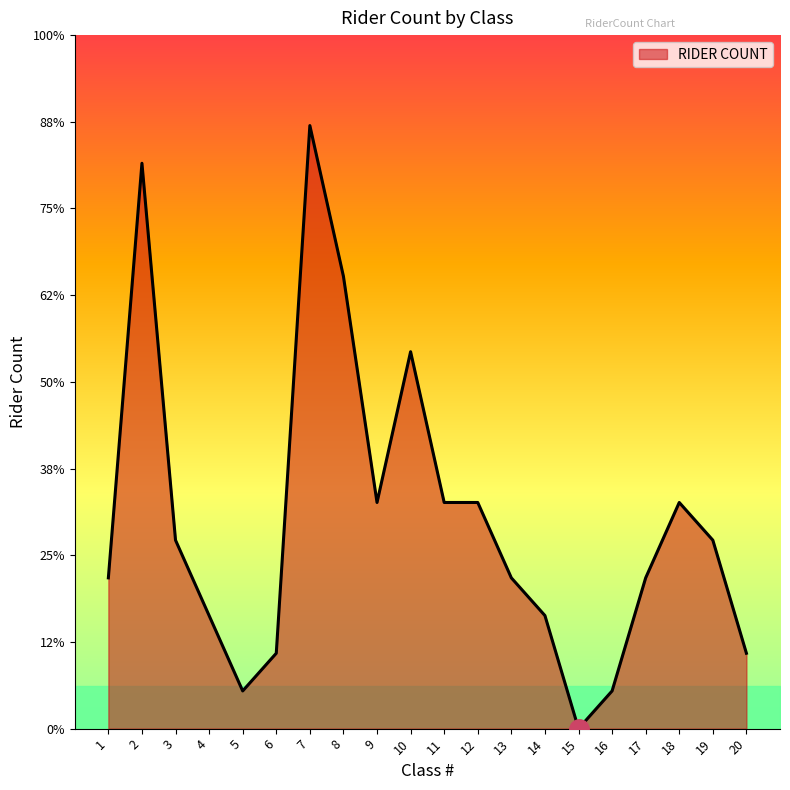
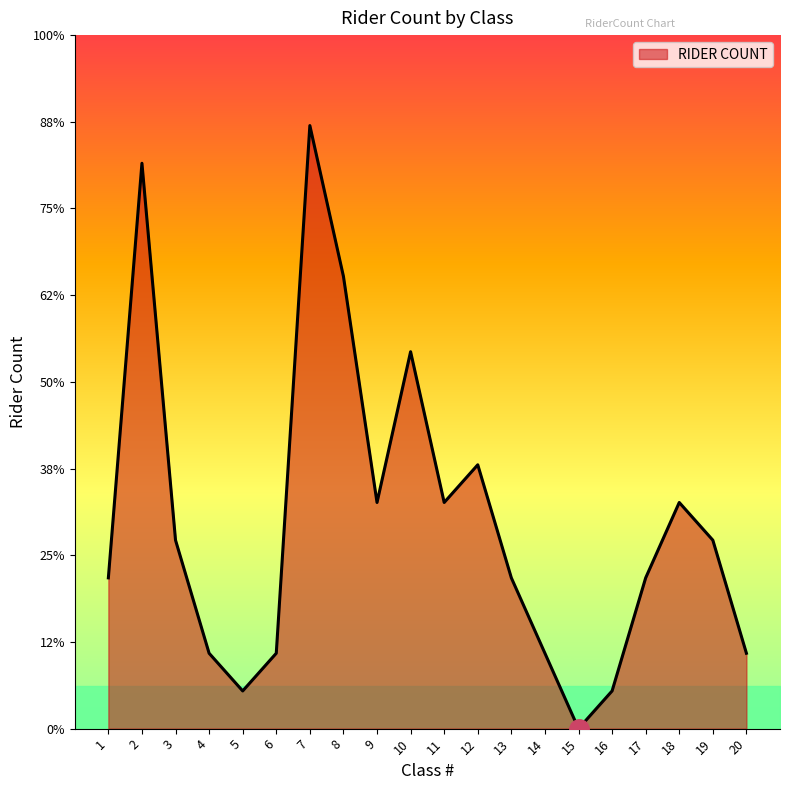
RIDER COUNT, 4: 16% -> 11%
RIDER COUNT, 12: 33% -> 38%
RIDER COUNT, 14: 16% -> 11%
